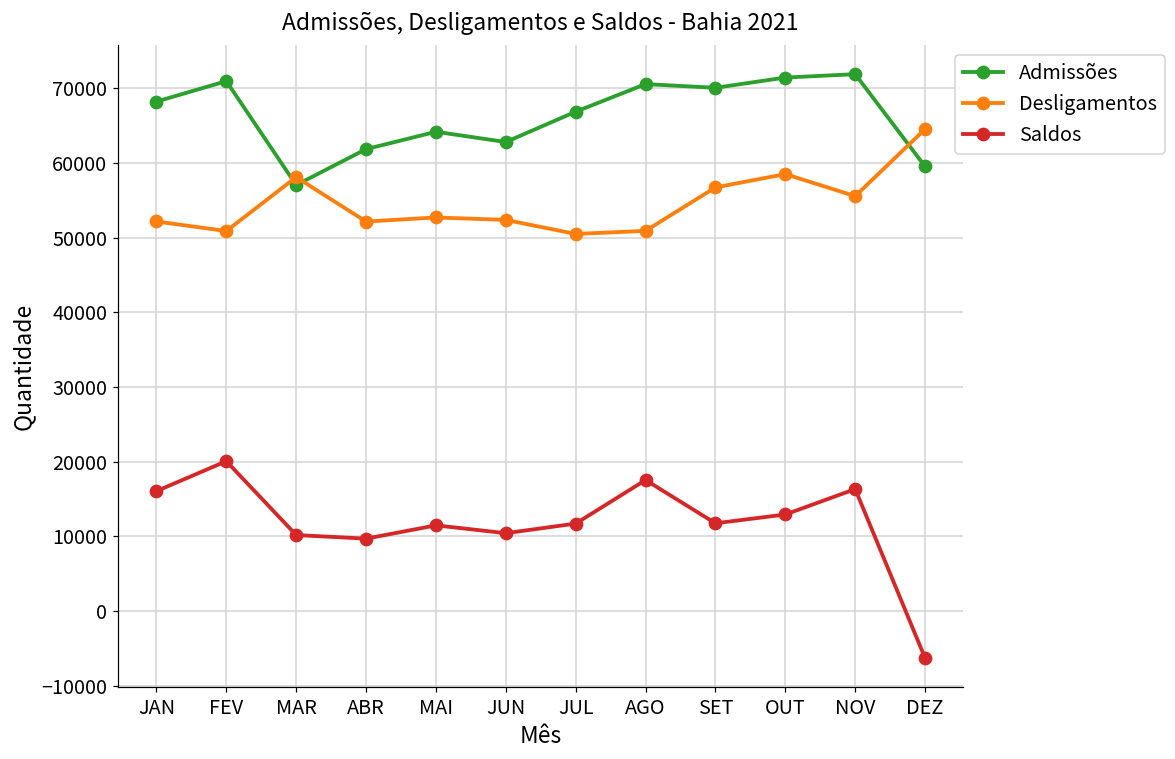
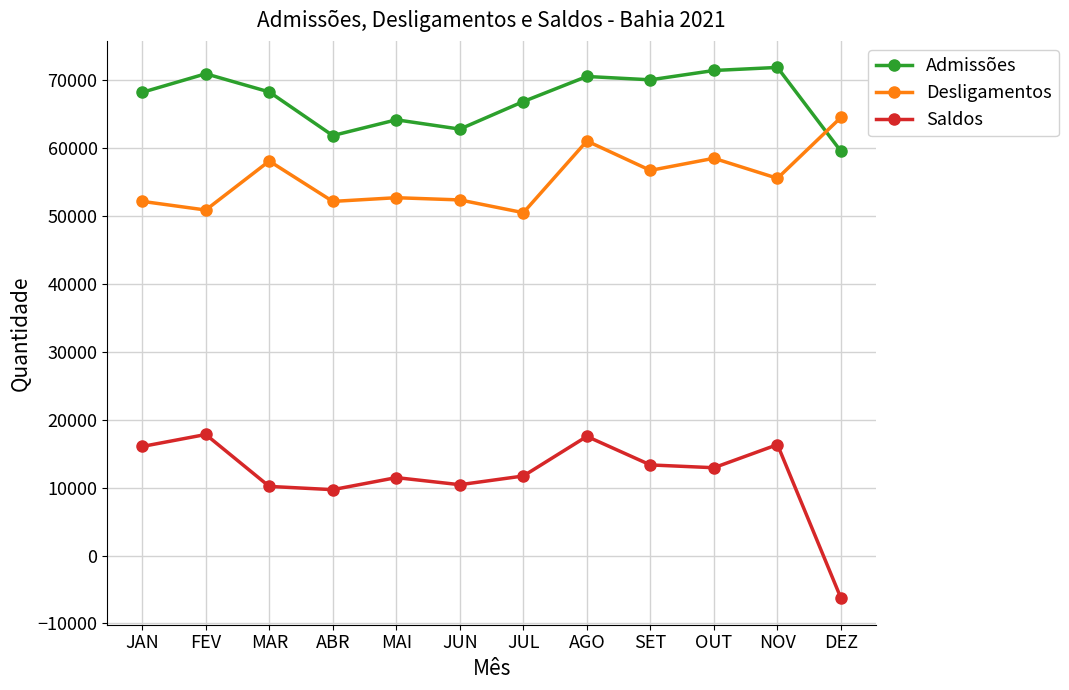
Saldos, FEV: 20000 -> 18000
Admissões, MAR: 57000 -> 68000
Desligamentos, AGO: 51000 -> 61000
Saldos, SET: 12000 -> 13000
